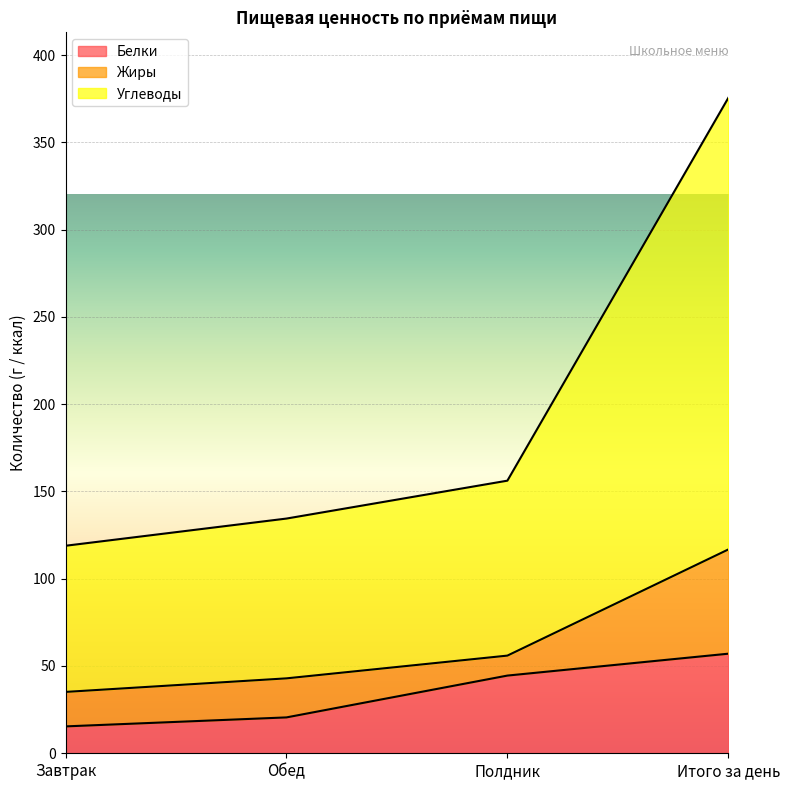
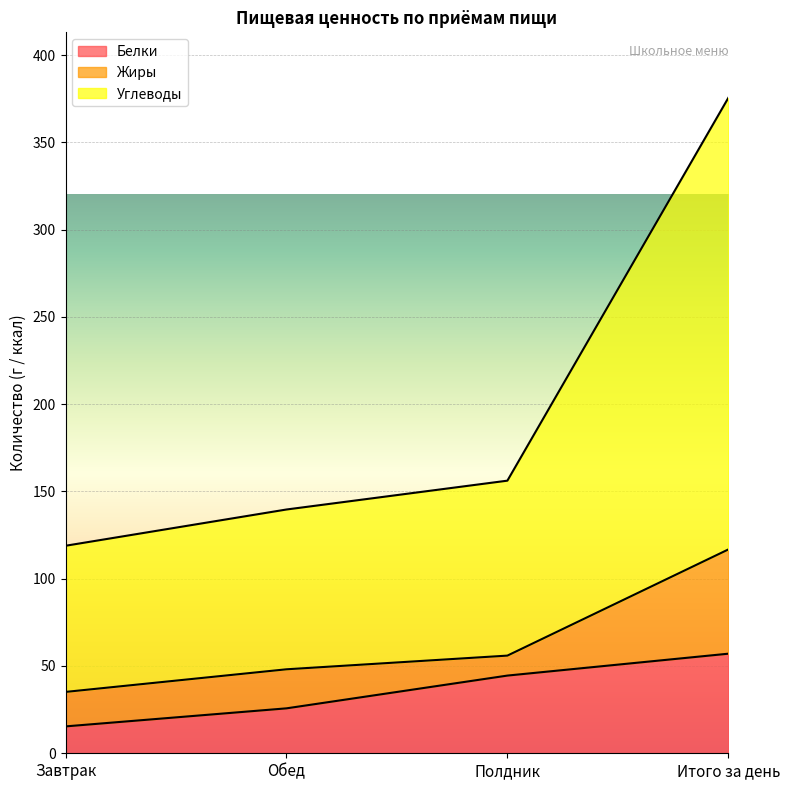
Белки, Обед: 21 -> 26
